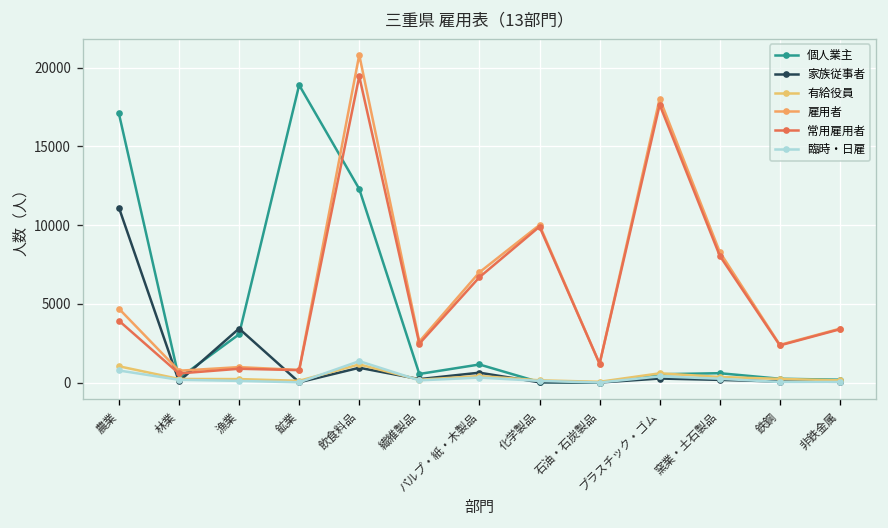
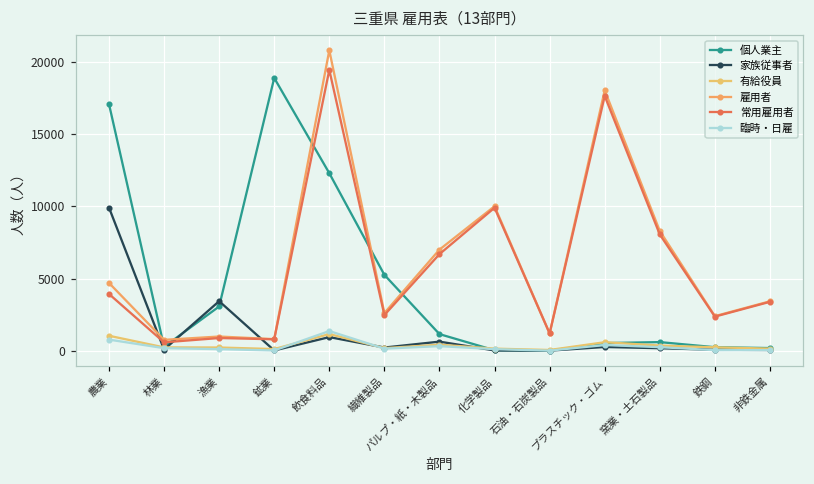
家族従事者, 農業: 11100 -> 9900
個人業主, 繊維製品: 500 -> 5300
